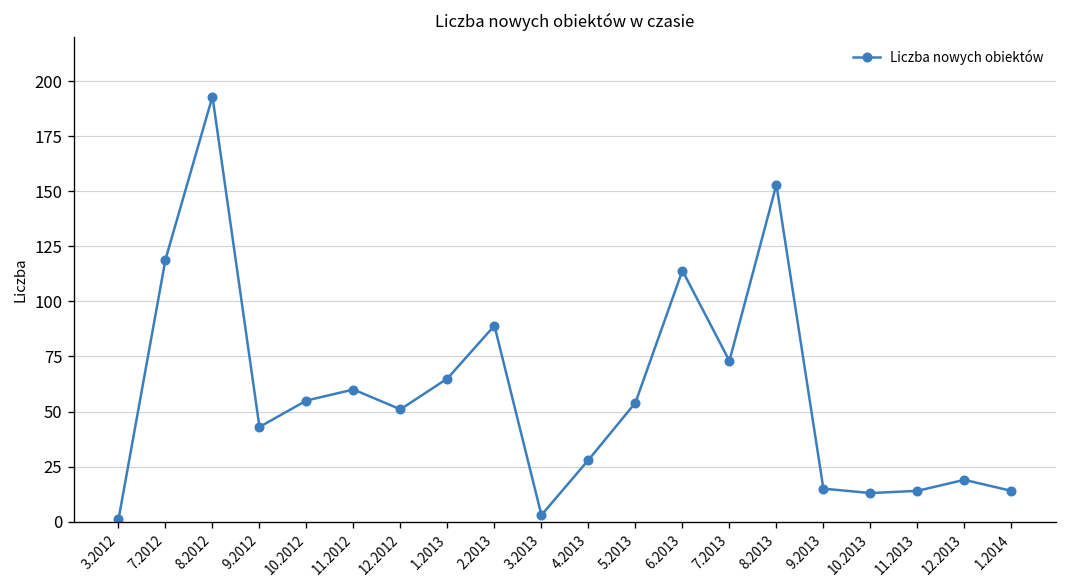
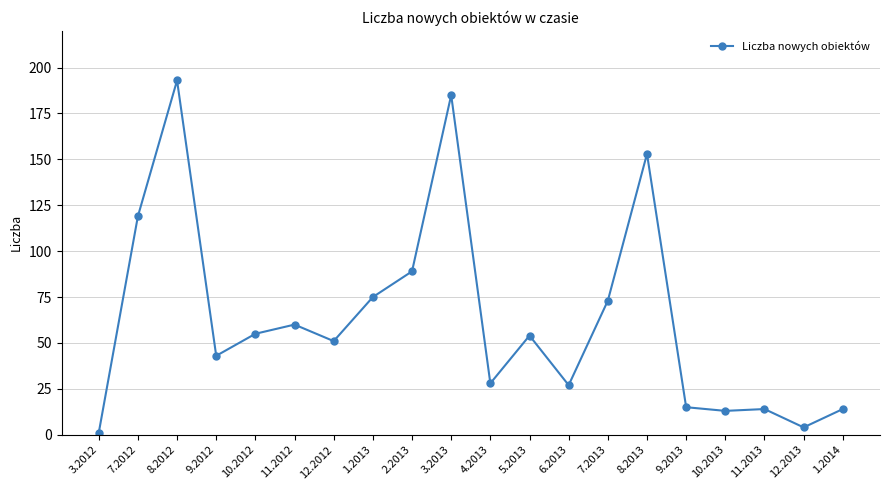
1.2013: 65 -> 75
3.2013: 3 -> 185
6.2013: 114 -> 27
12.2013: 19 -> 4
